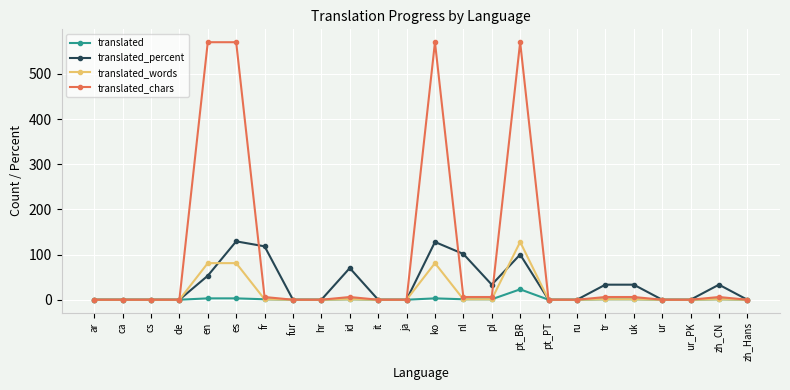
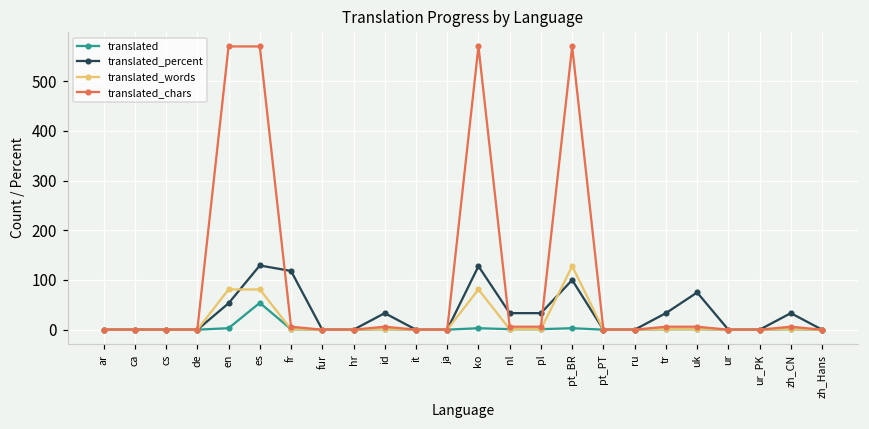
translated, es: 0 -> 50
translated_percent, id: 70 -> 30
translated_percent, nl: 100 -> 30
translated, pt_BR: 20 -> 0
translated_percent, uk: 30 -> 70
